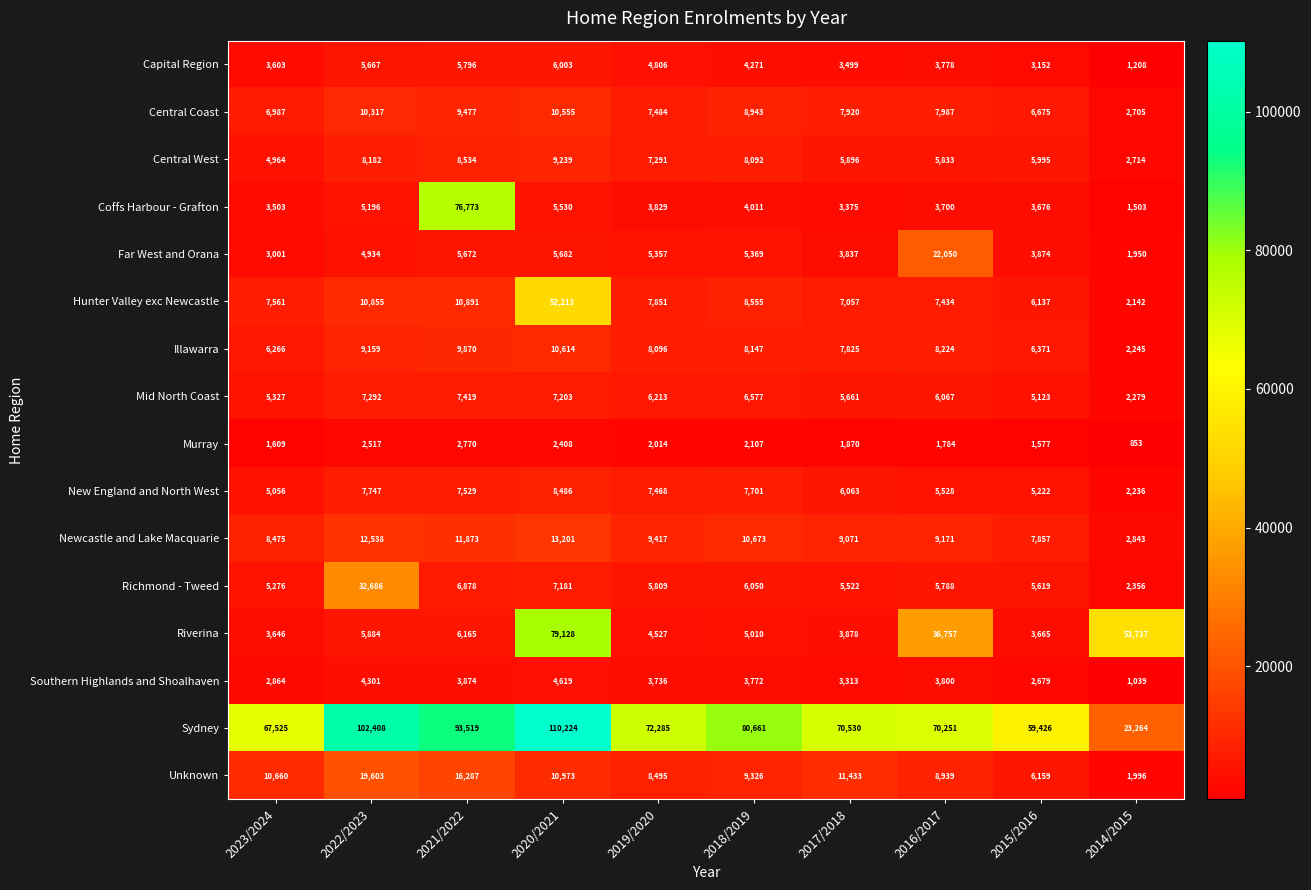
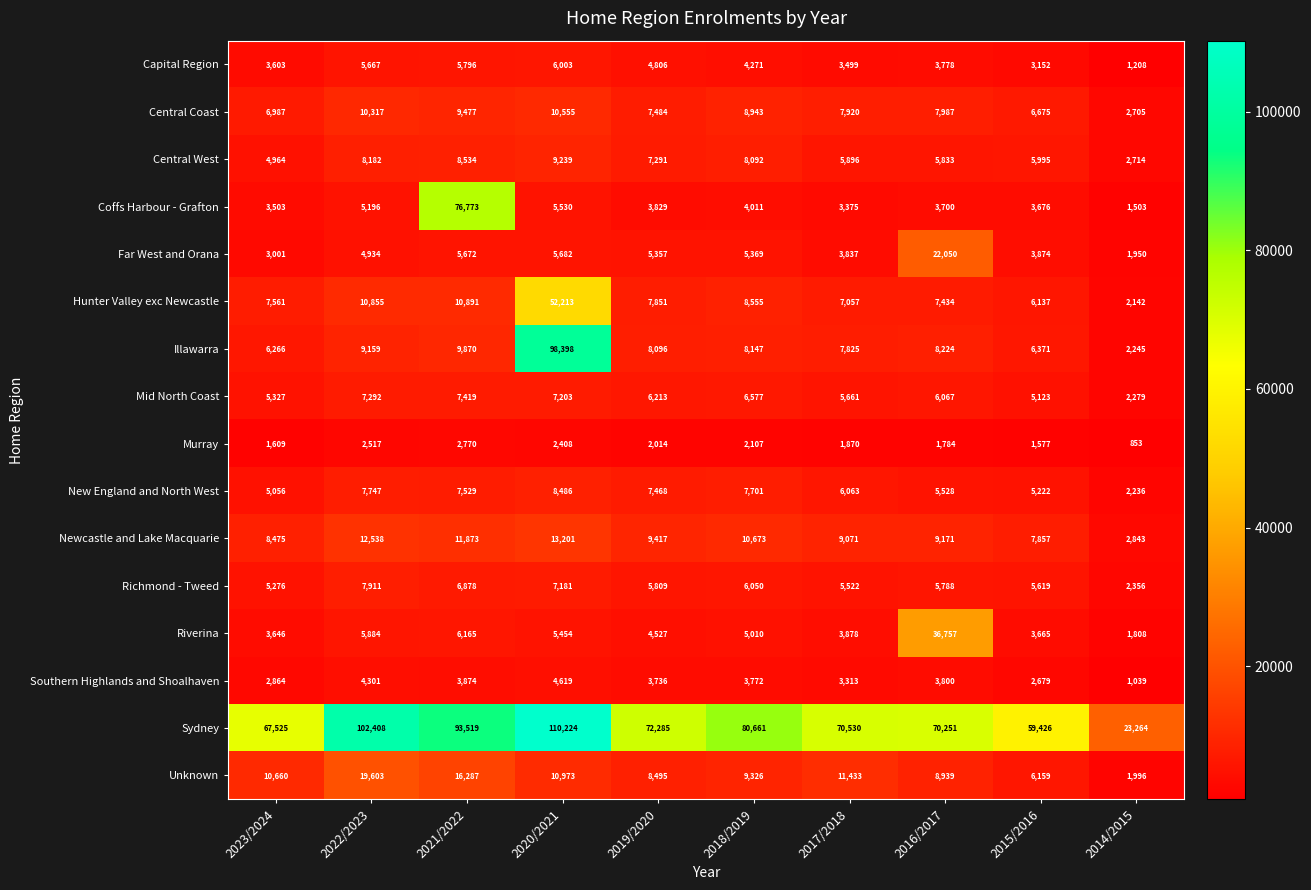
Illawarra, 2020/2021: 10,614 -> 98,398
Richmond - Tweed, 2022/2023: 32,686 -> 7,911
Riverina, 2020/2021: 79,128 -> 5,454
Riverina, 2014/2015: 53,737 -> 1,808
